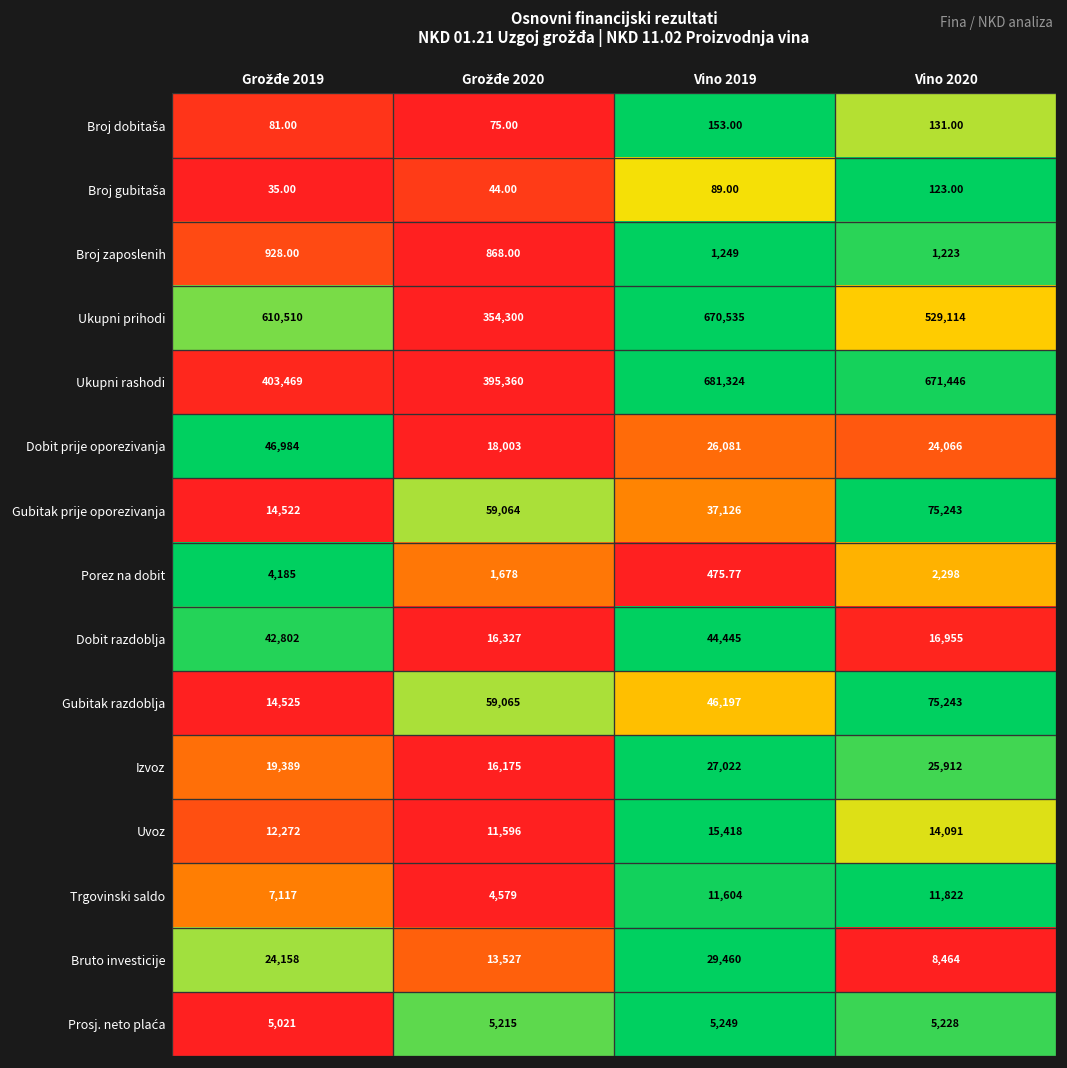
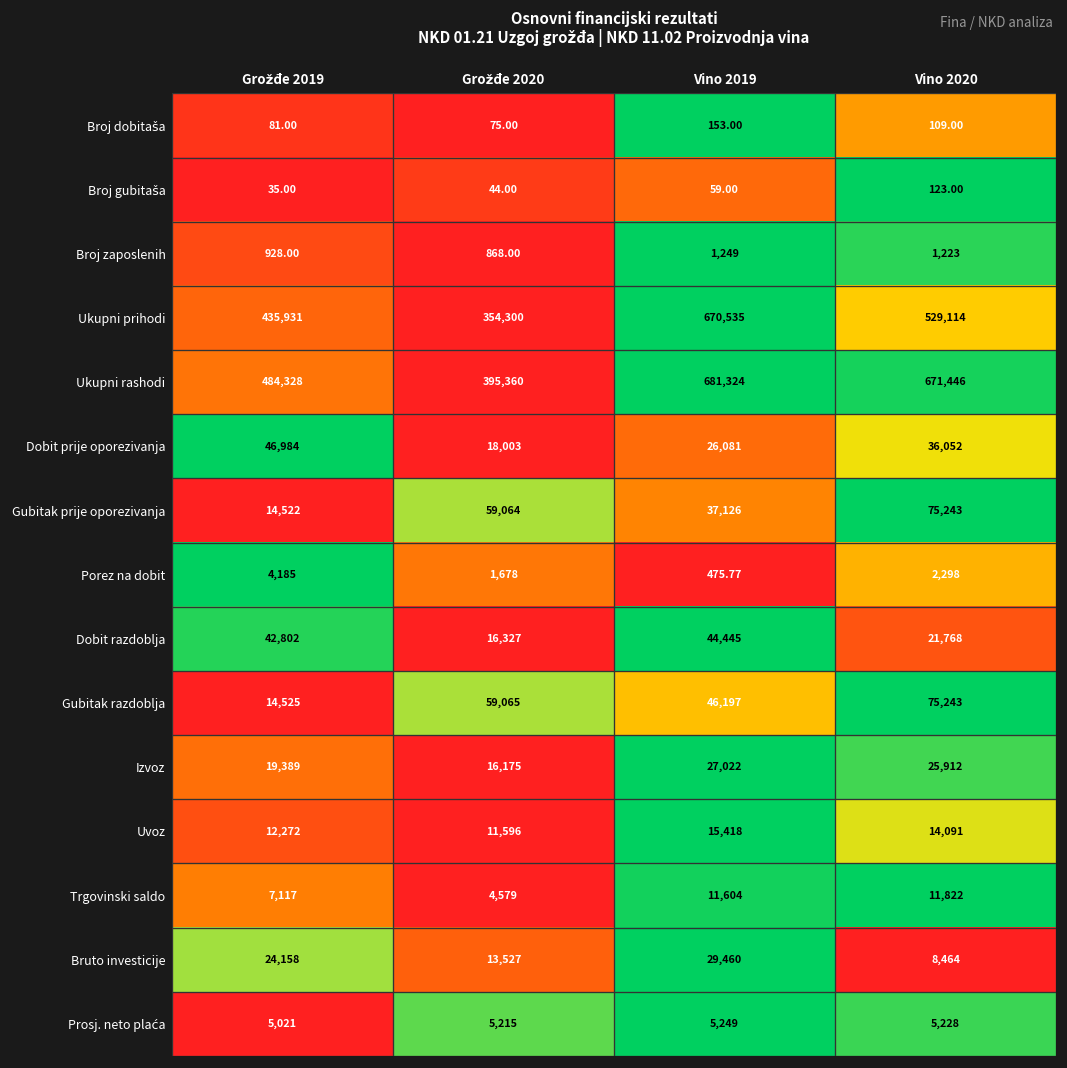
Broj dobitaša, Vino 2020: 131.00 -> 109.00
Broj gubitaša, Vino 2019: 89.00 -> 59.00
Ukupni prihodi, Grožđe 2019: 610,510 -> 435,931
Ukupni rashodi, Grožđe 2019: 403,469 -> 484,328
Dobit prije oporezivanja, Vino 2020: 24,066 -> 36,052
Dobit razdoblja, Vino 2020: 16,955 -> 21,768
